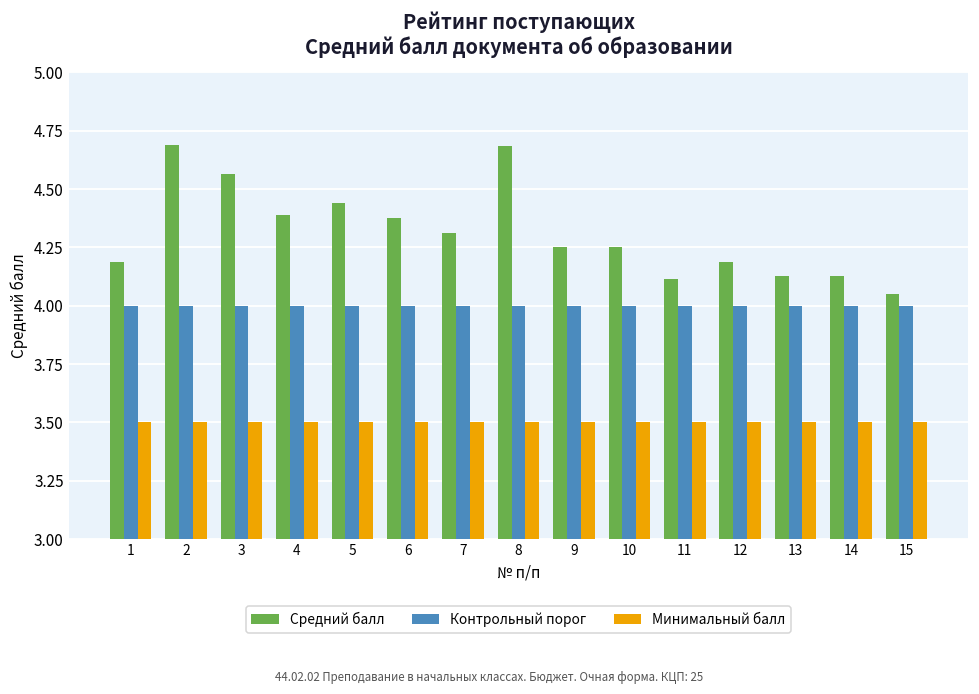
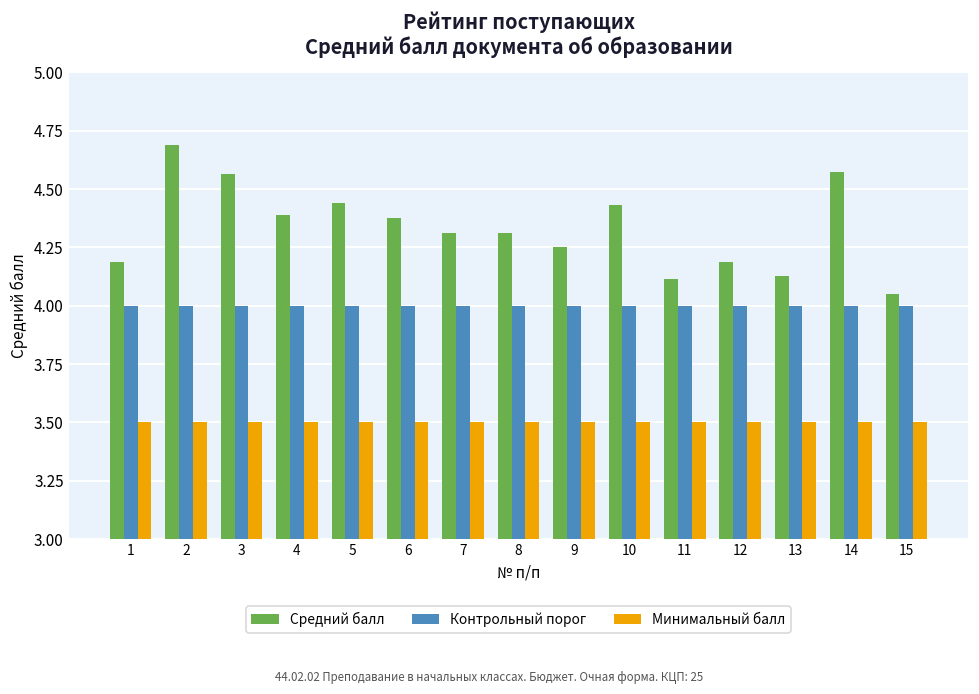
Средний балл, 8: 4.68 -> 4.31
Средний балл, 10: 4.25 -> 4.43
Средний балл, 14: 4.13 -> 4.57
